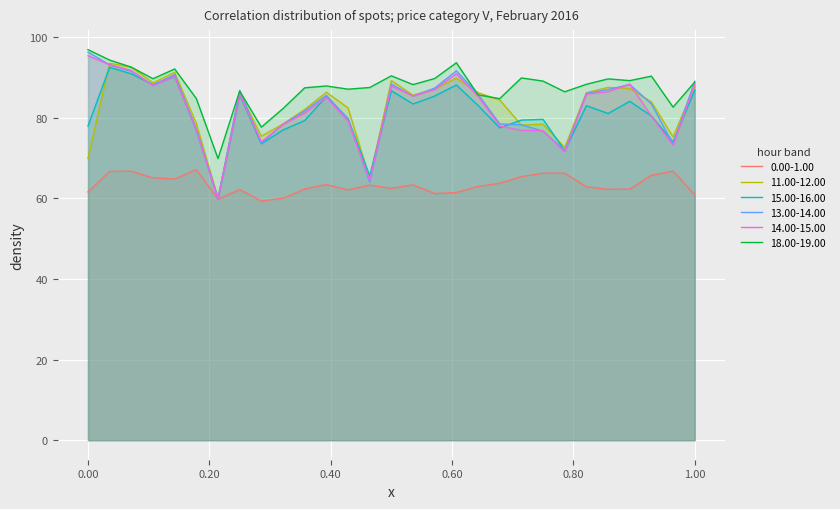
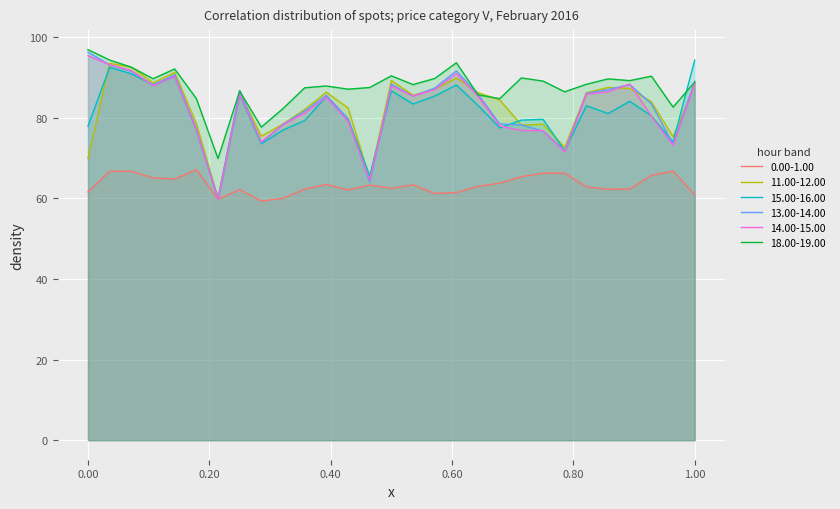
15.00-16.00, 1.00: 87 -> 94
